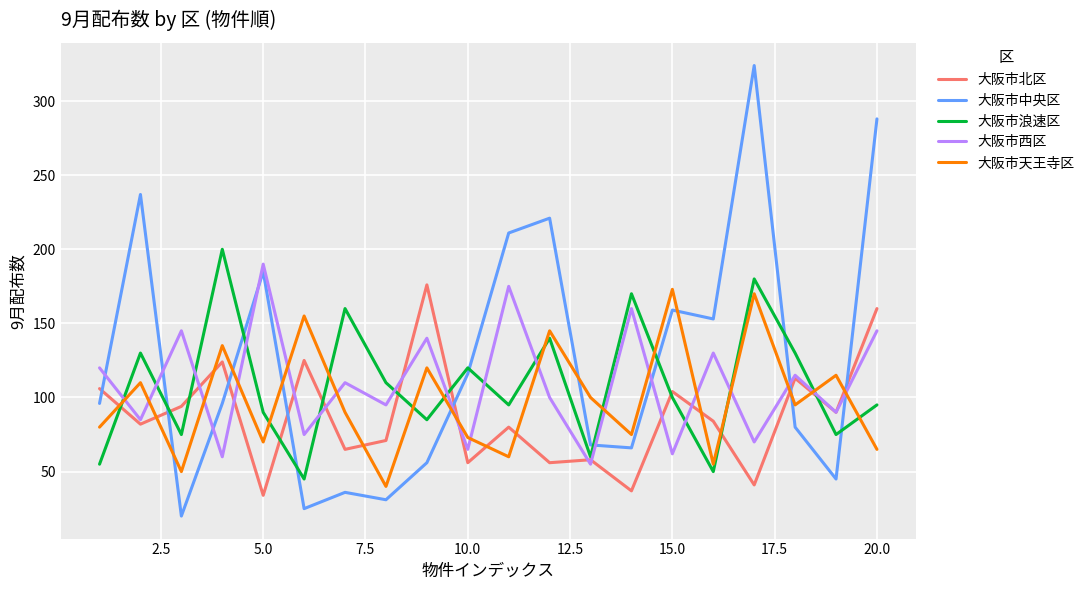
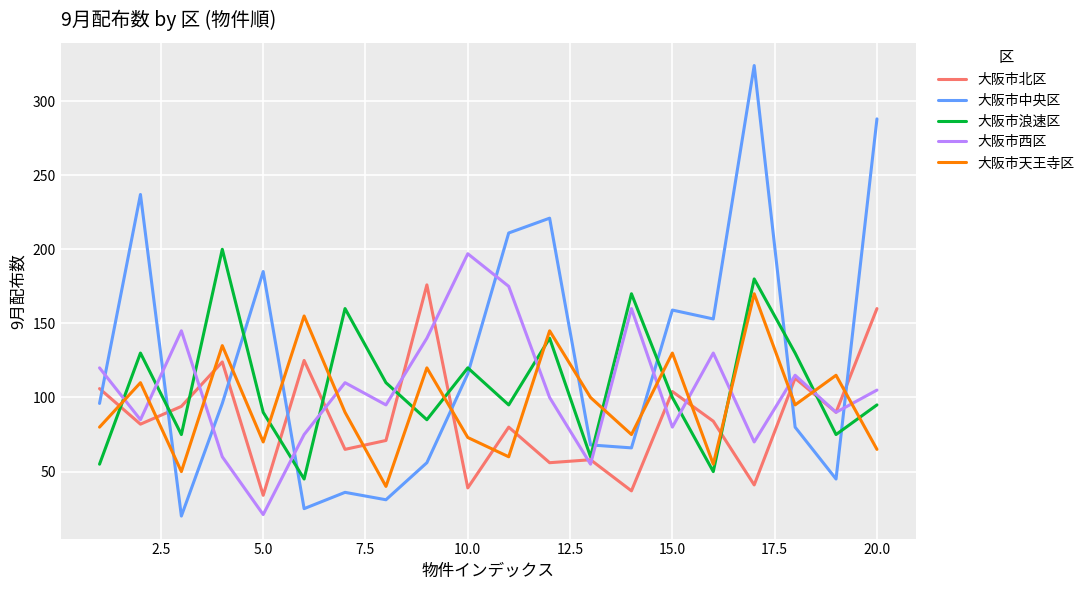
大阪市西区, 5.0: 190 -> 21
大阪市北区, 10.0: 56 -> 39
大阪市西区, 10.0: 65 -> 197
大阪市西区, 15.0: 62 -> 80
大阪市天王寺区, 15.0: 173 -> 130
大阪市西区, 20.0: 145 -> 105
